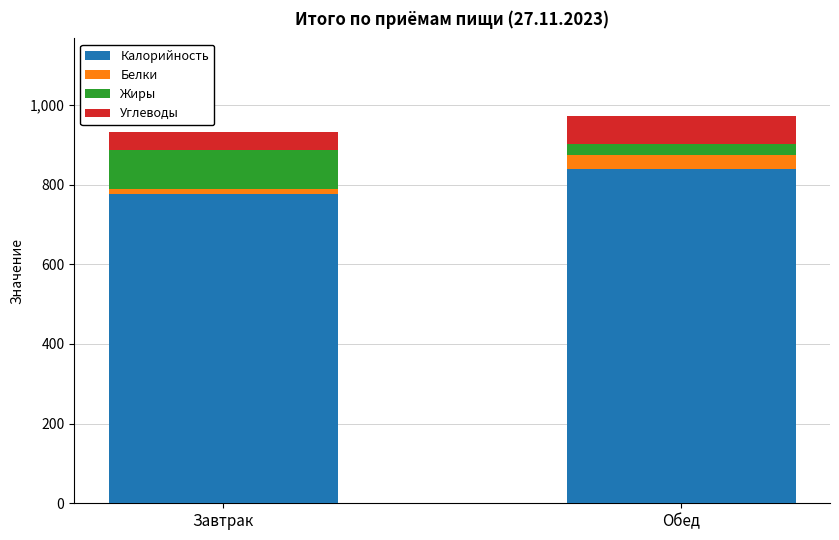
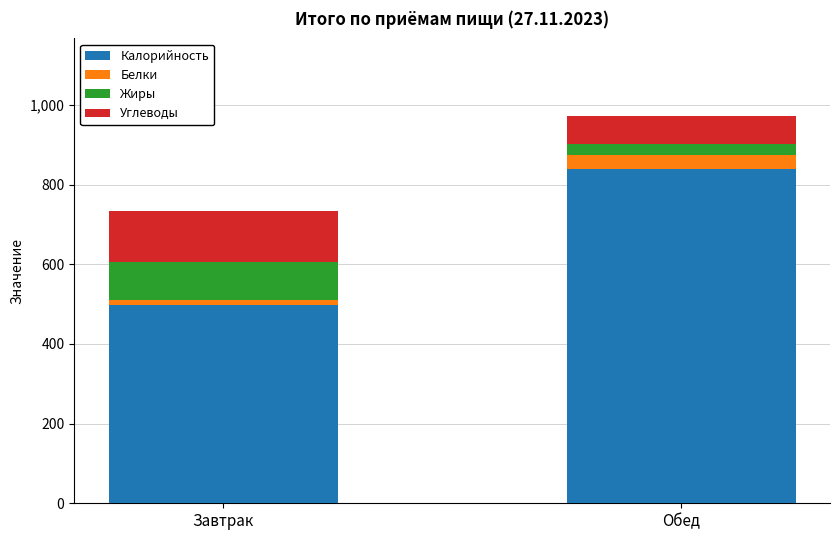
Калорийность, Завтрак: 780 -> 500
Углеводы, Завтрак: 50 -> 130
